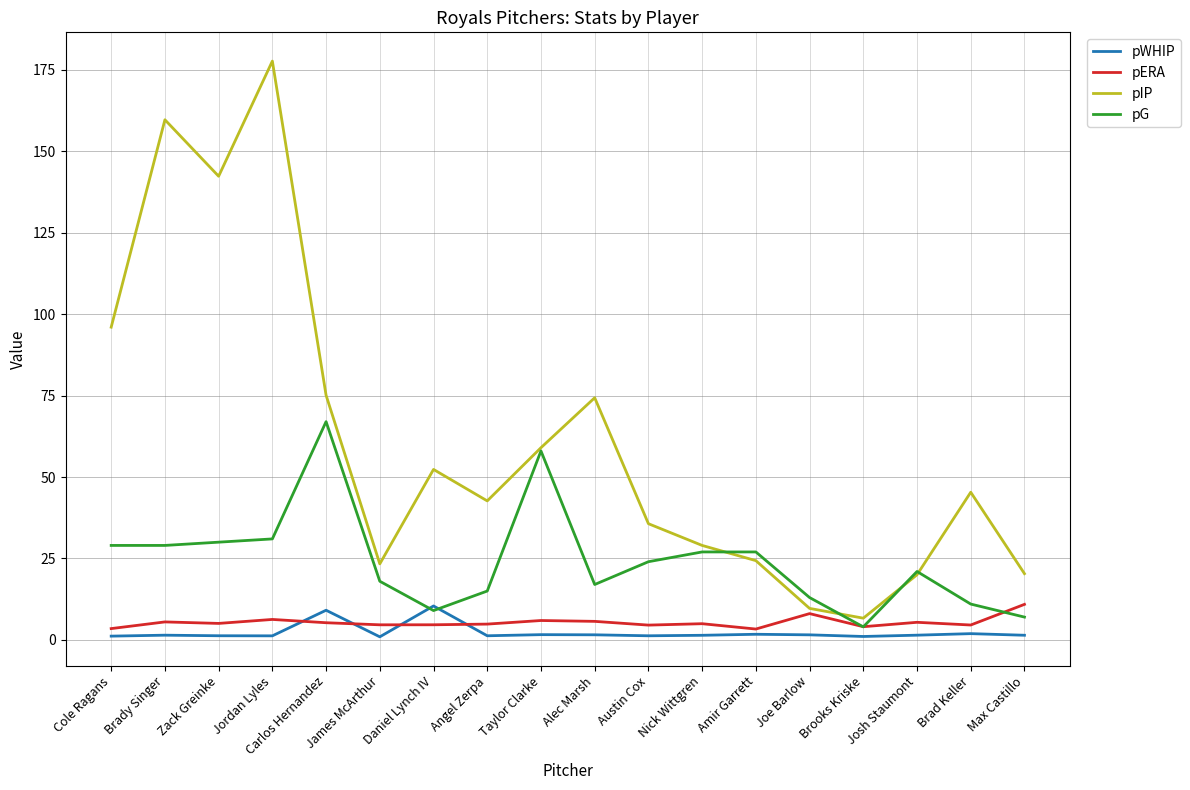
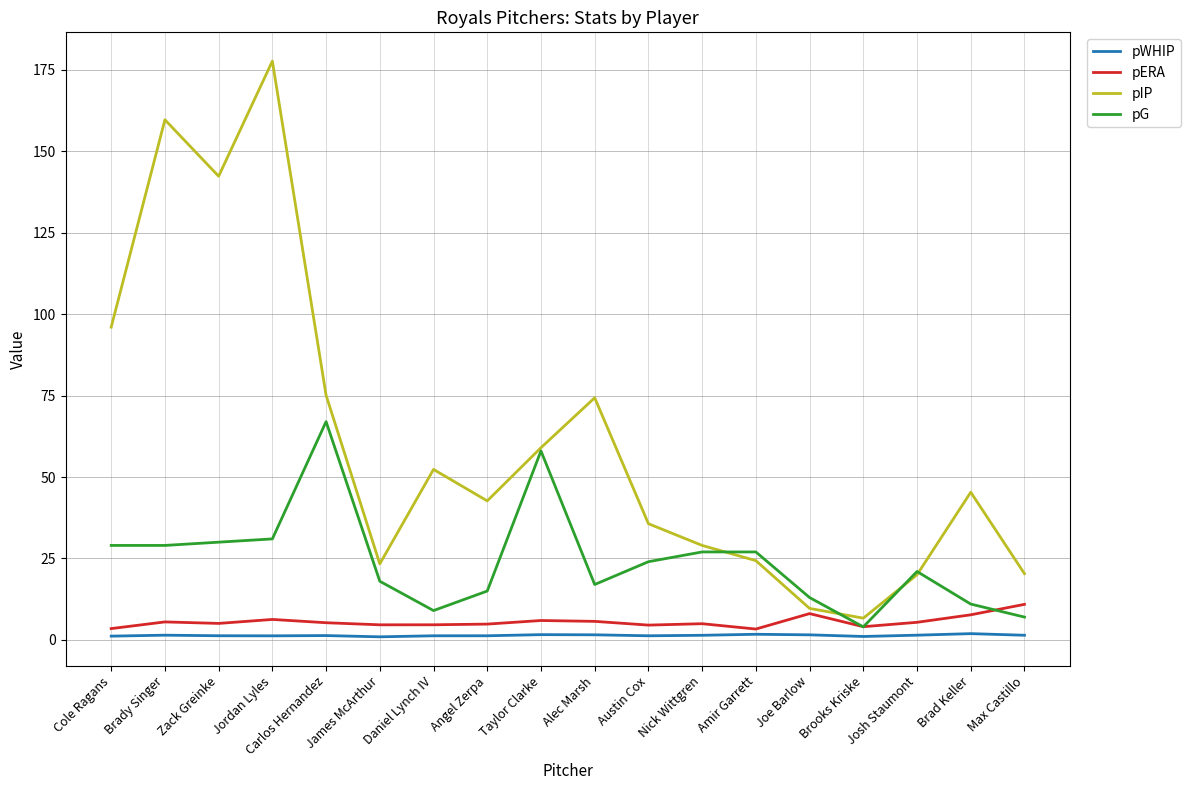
pWHIP, Carlos Hernandez: 9 -> 1
pWHIP, Daniel Lynch IV: 10 -> 1
pERA, Brad Keller: 5 -> 8
